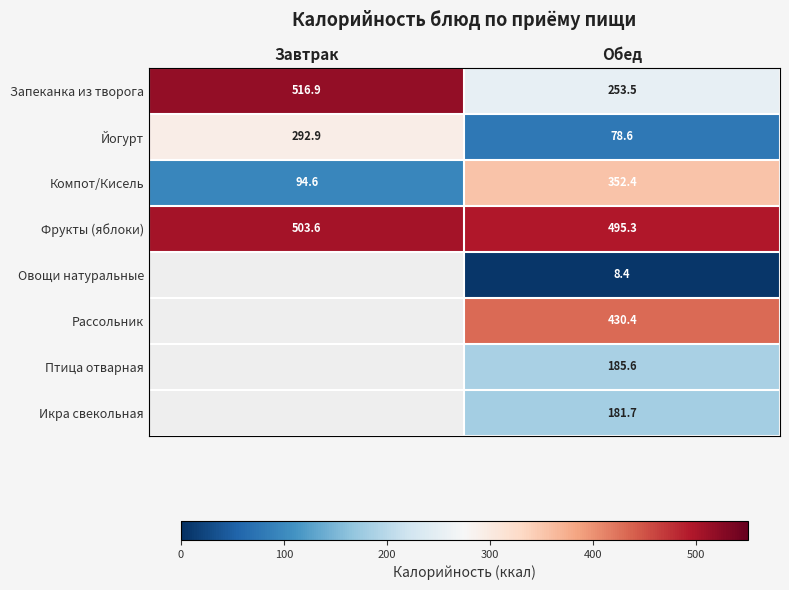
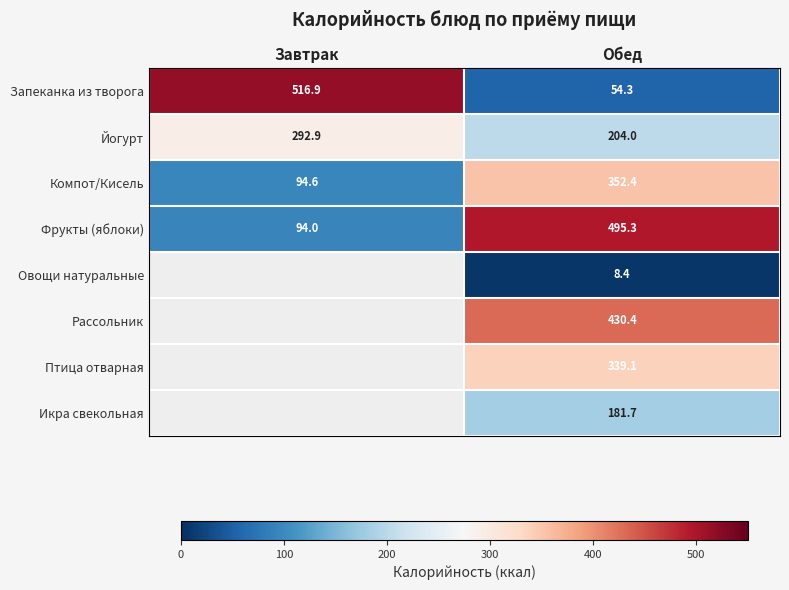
Запеканка из творога, Обед: 253.5 -> 54.3
Йогурт, Обед: 78.6 -> 204.0
Фрукты (яблоки), Завтрак: 503.6 -> 94.0
Птица отварная, Обед: 185.6 -> 339.1
